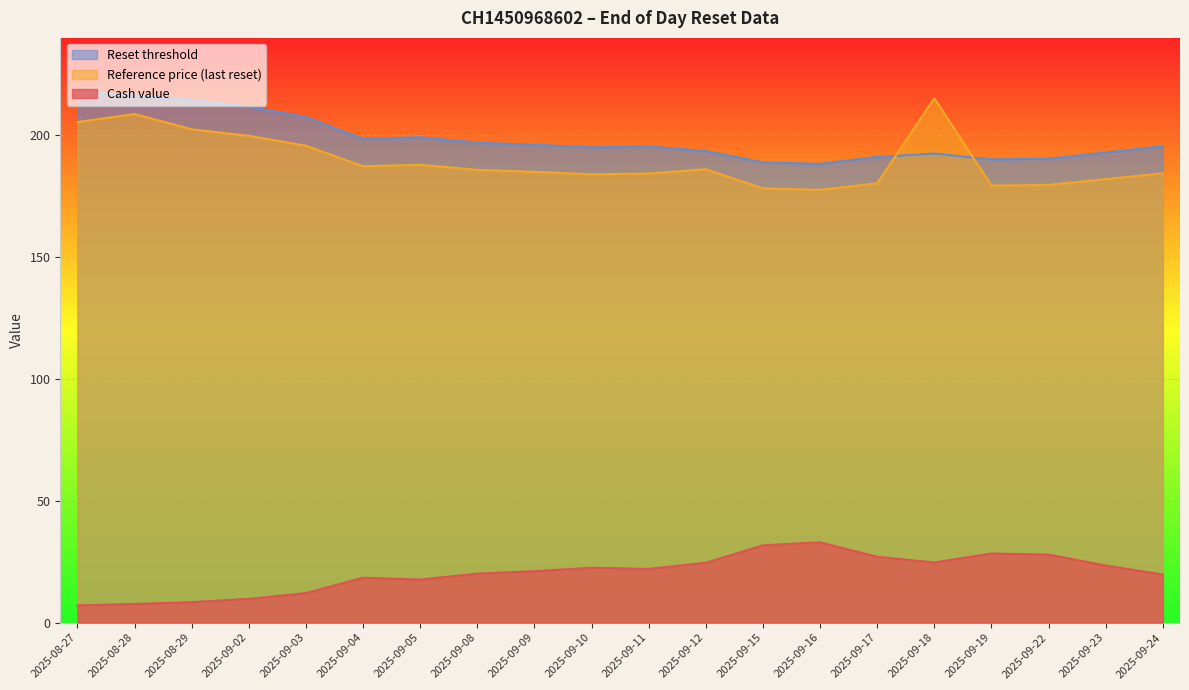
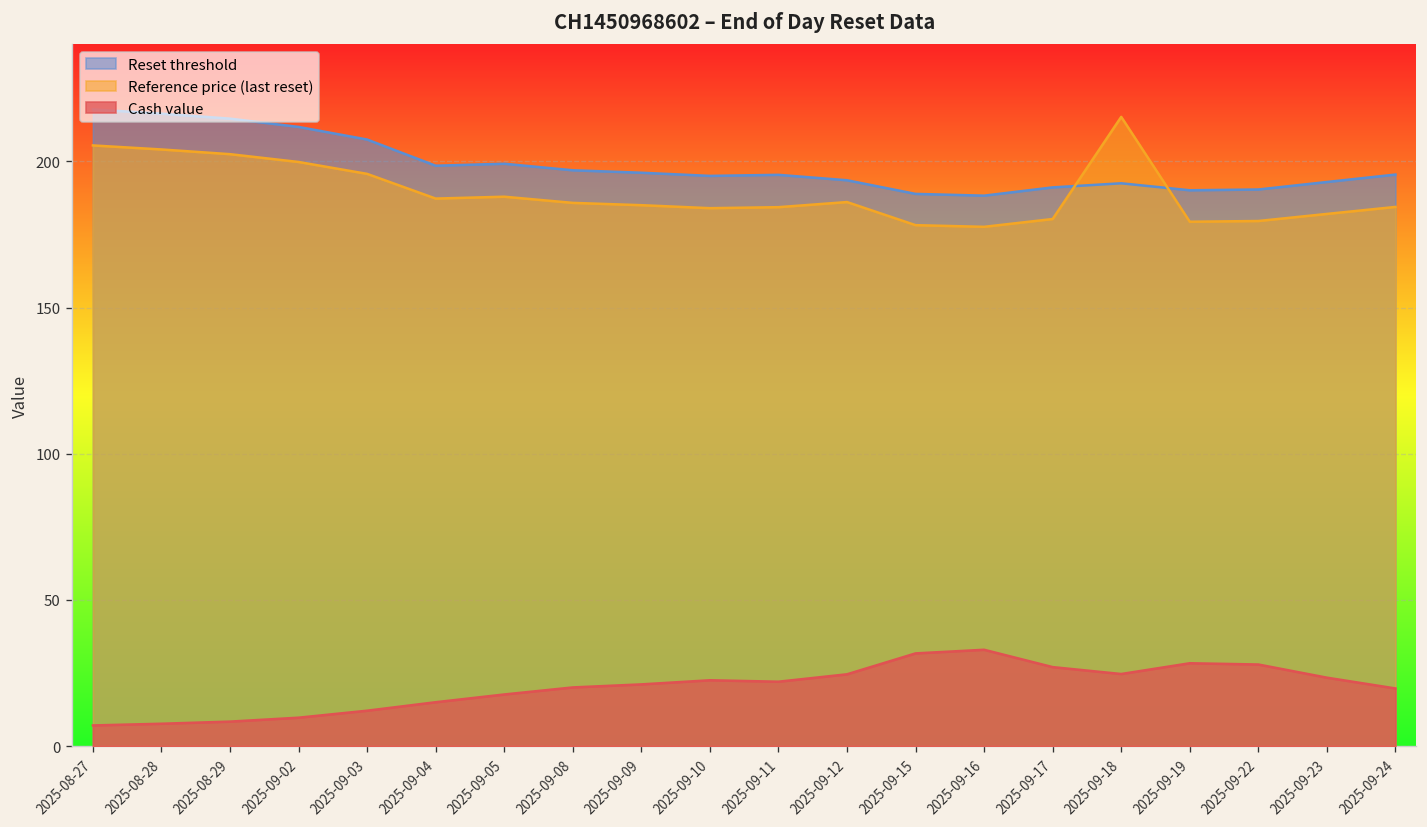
Reference price (last reset), 2025-08-28: 209 -> 204
Cash value, 2025-09-04: 18 -> 15
